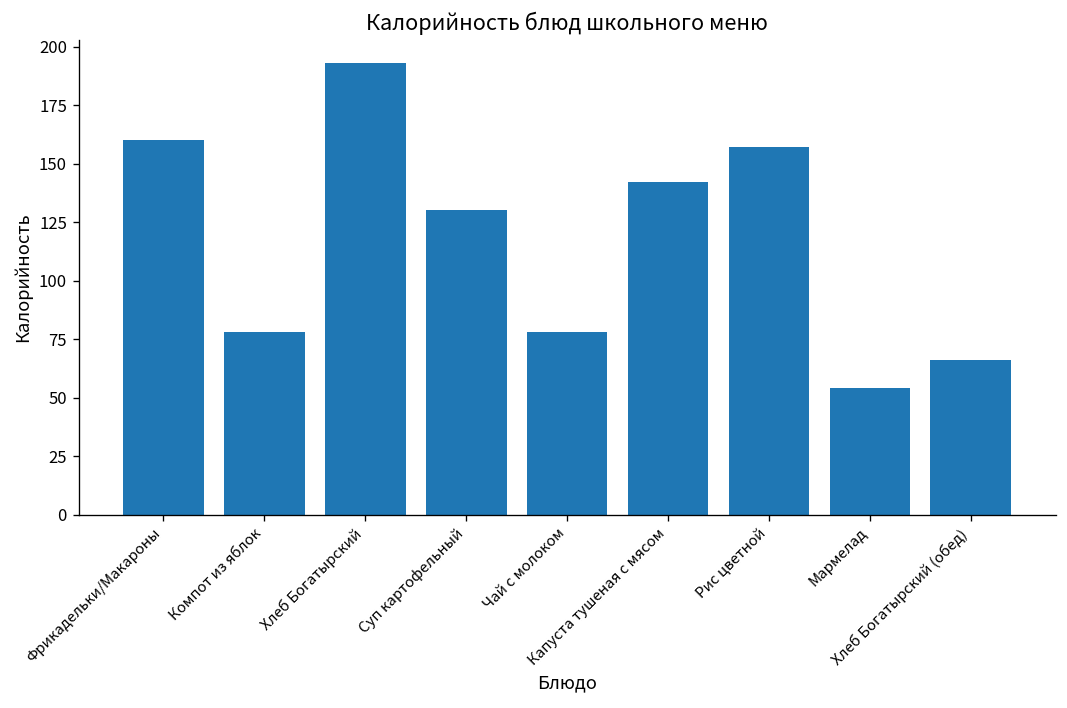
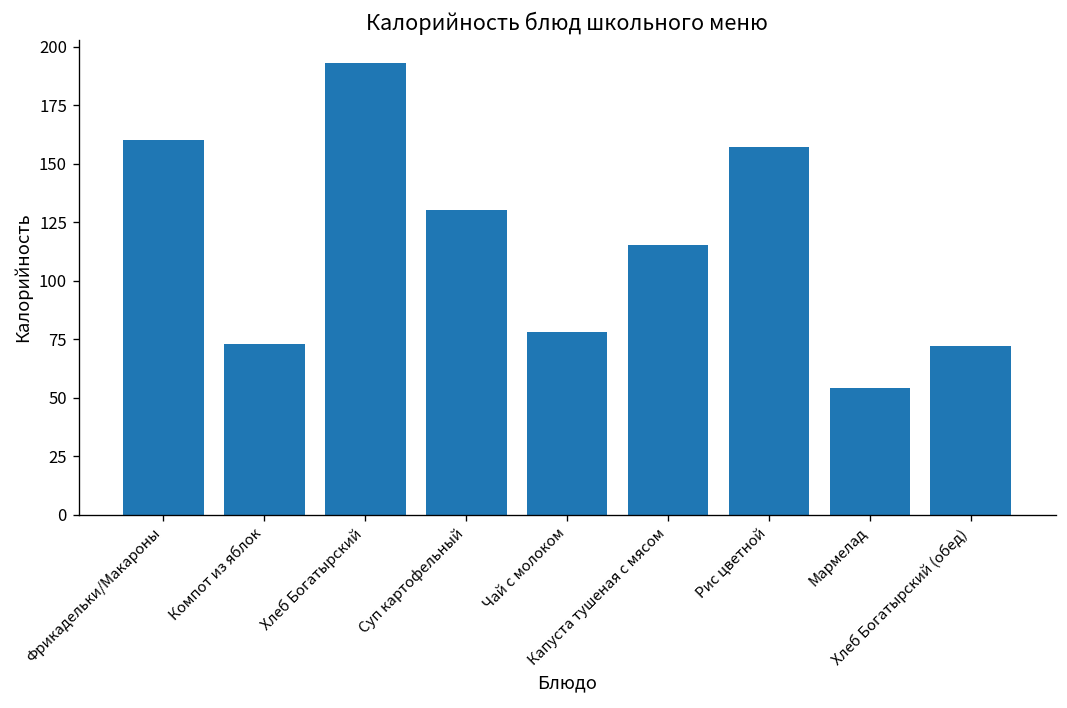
Компот из яблок: 78 -> 73
Капуста тушеная с мясом: 142 -> 115
Хлеб Богатырский (обед): 66 -> 72
